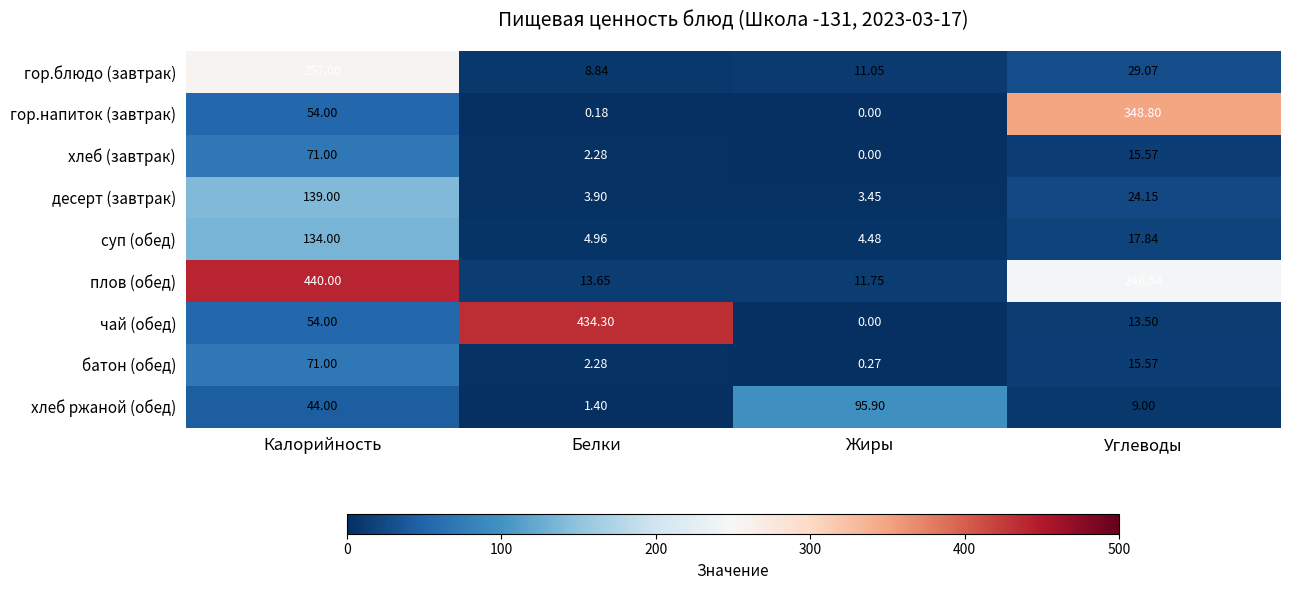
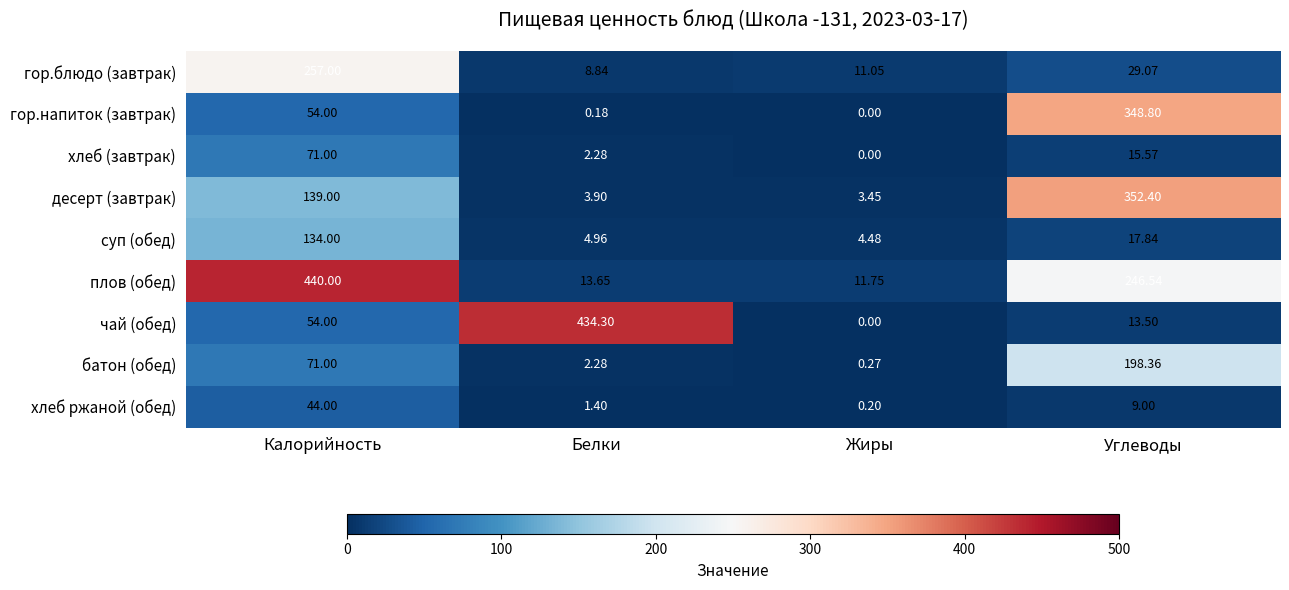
десерт (завтрак), Углеводы: 24.15 -> 352.40
батон (обед), Углеводы: 15.57 -> 198.36
хлеб ржаной (обед), Жиры: 95.90 -> 0.20
